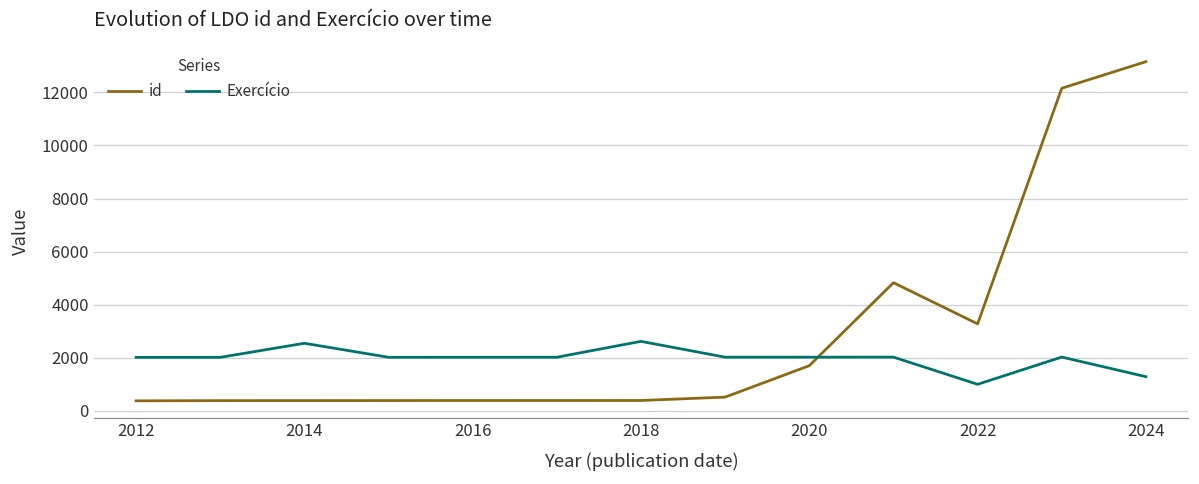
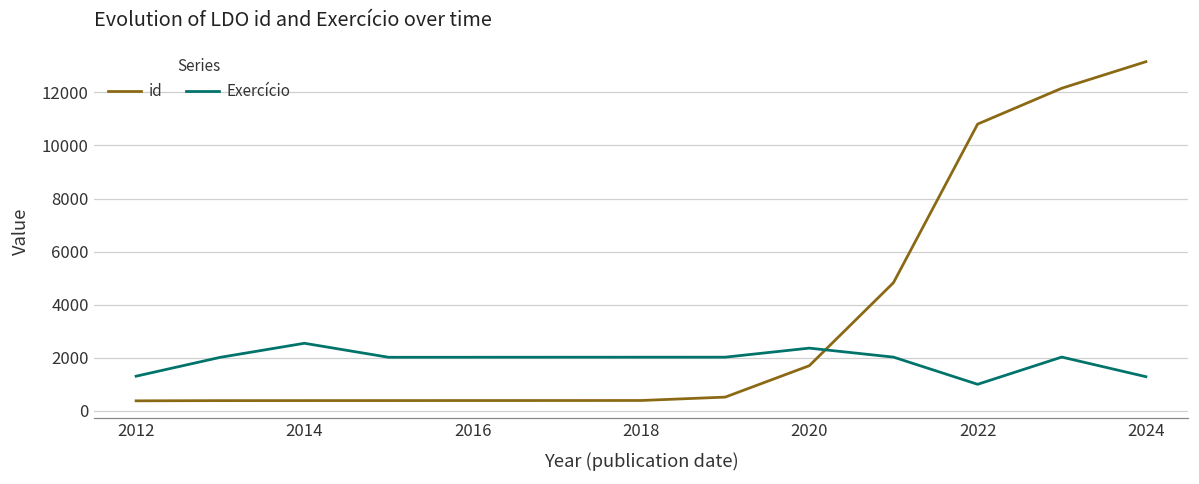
Exercício, 2012: 2000 -> 1300
Exercício, 2018: 2600 -> 2000
Exercício, 2020: 2000 -> 2400
id, 2022: 3300 -> 10800
